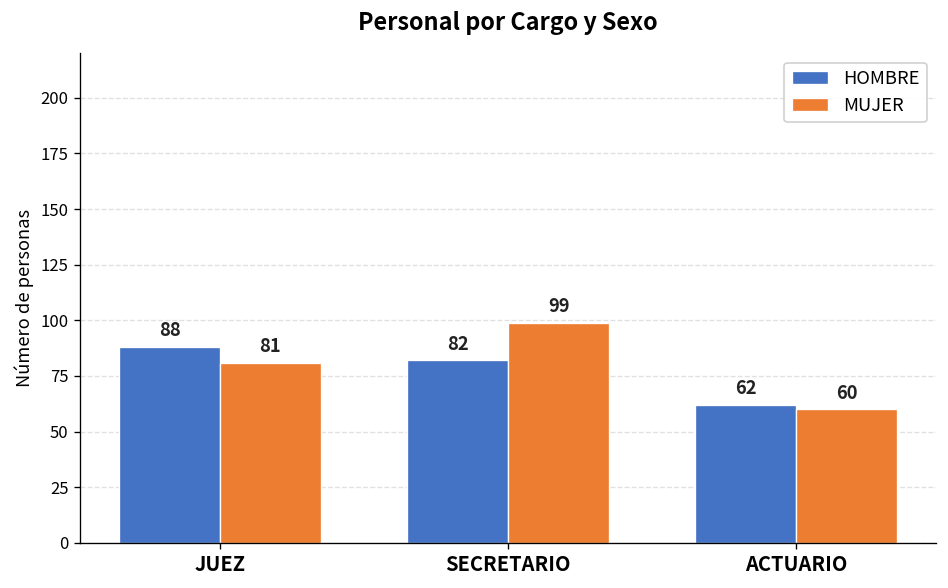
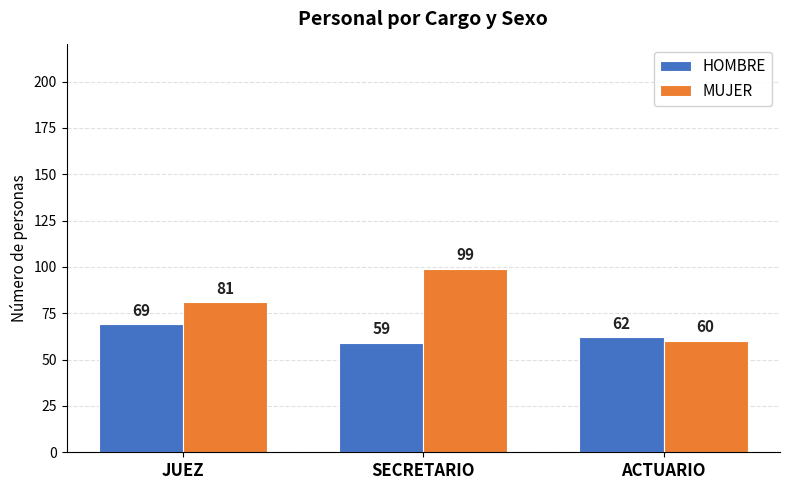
HOMBRE, JUEZ: 88 -> 69
HOMBRE, SECRETARIO: 82 -> 59
